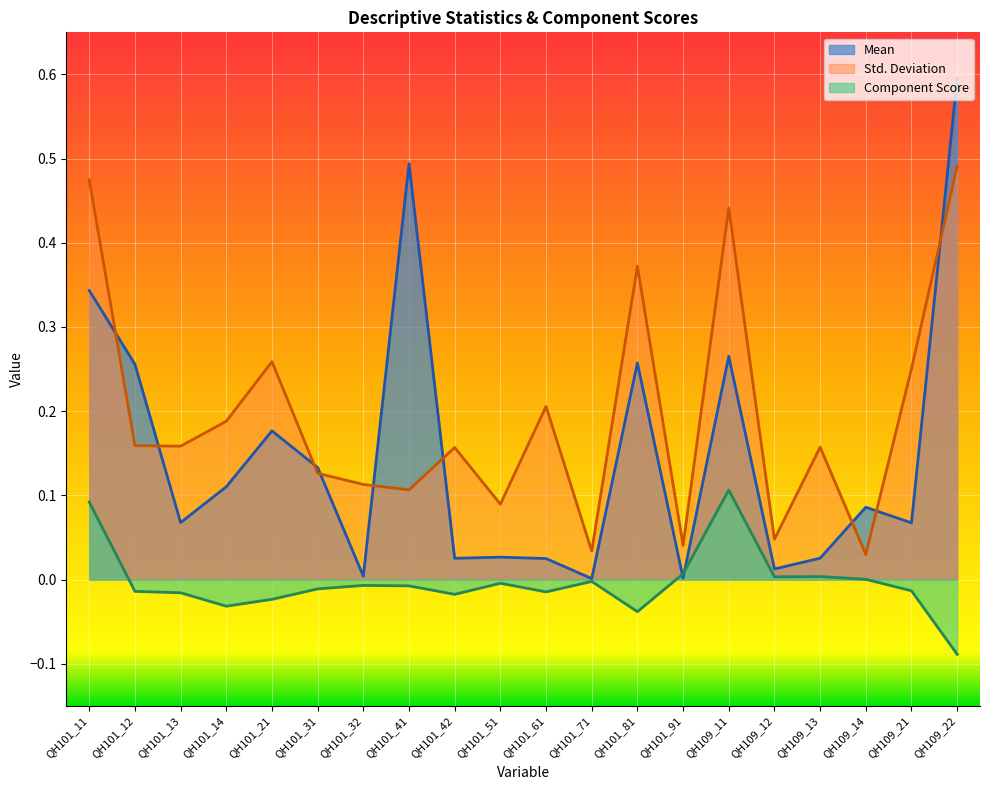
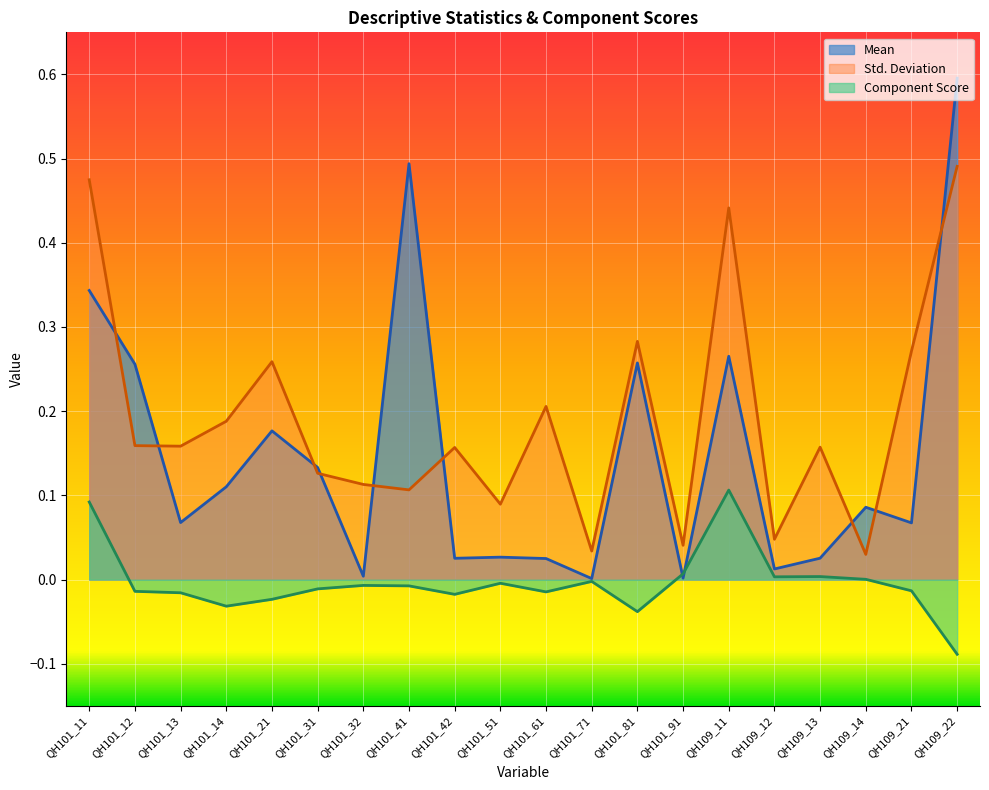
Std. Deviation, QH101_81: 0.37 -> 0.28
Std. Deviation, QH109_21: 0.25 -> 0.27
